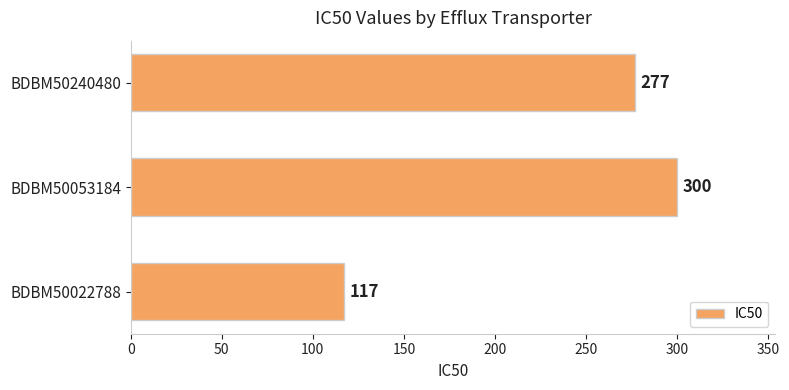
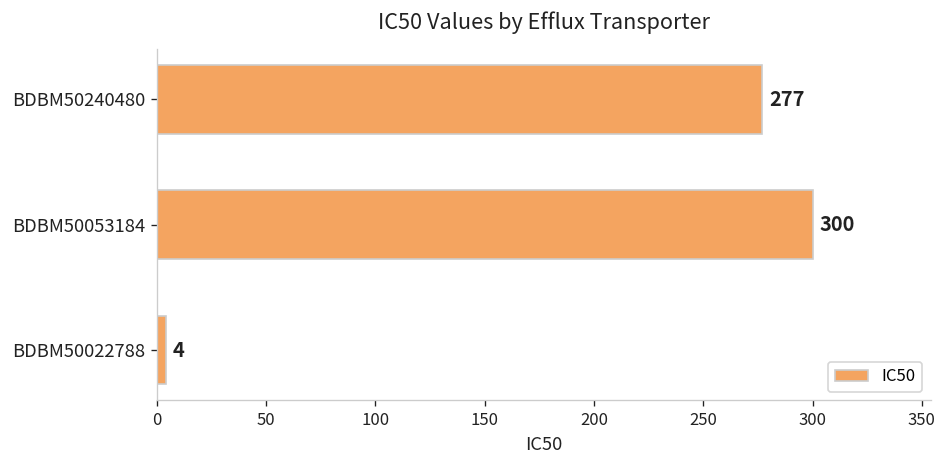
BDBM50022788: 117 -> 4
